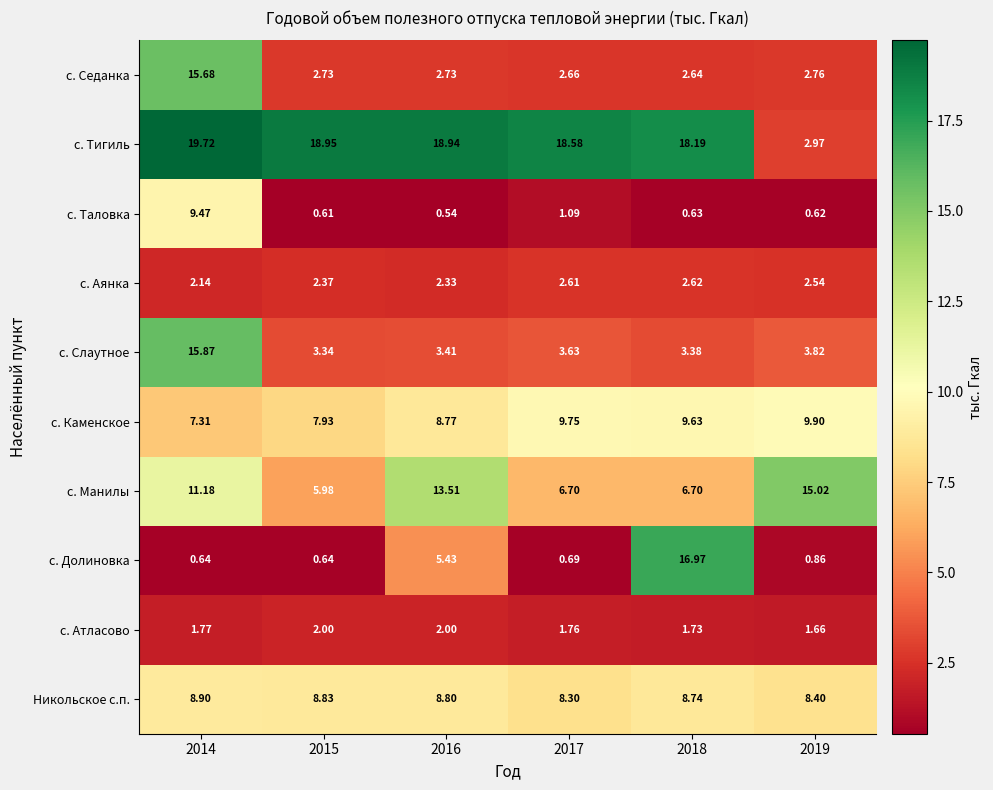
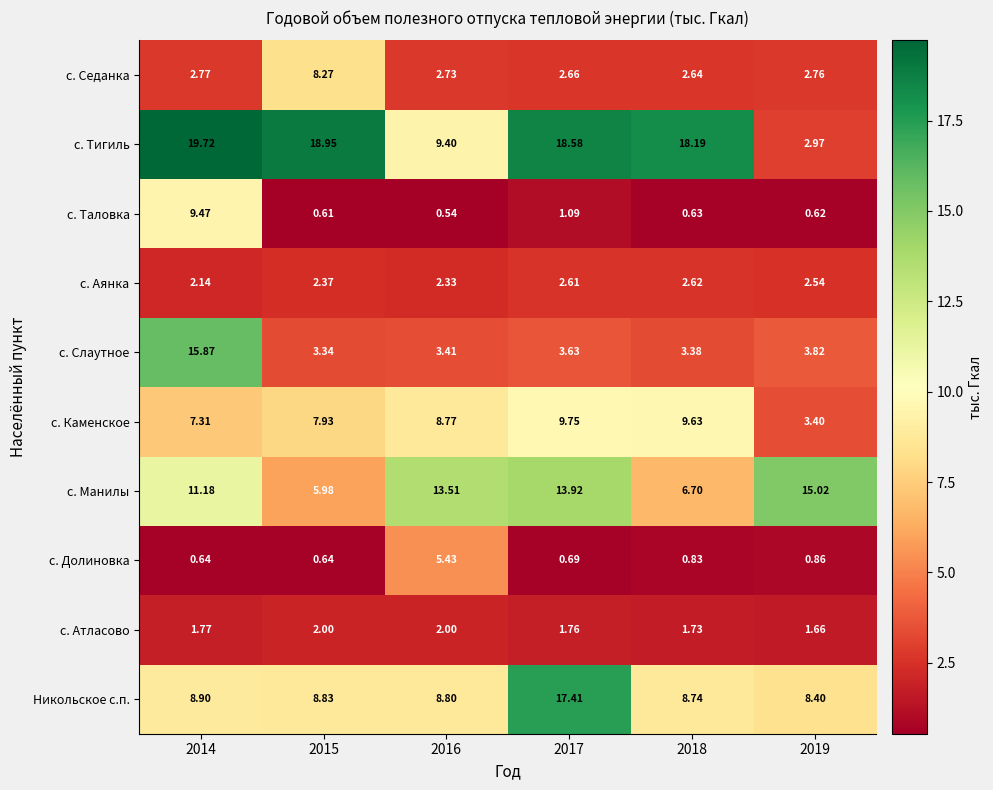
с. Седанка, 2014: 15.68 -> 2.77
с. Седанка, 2015: 2.73 -> 8.27
с. Тигиль, 2016: 18.94 -> 9.40
с. Каменское, 2019: 9.90 -> 3.40
с. Манилы, 2017: 6.70 -> 13.92
с. Долиновка, 2018: 16.97 -> 0.83
Никольское с.п., 2017: 8.30 -> 17.41
